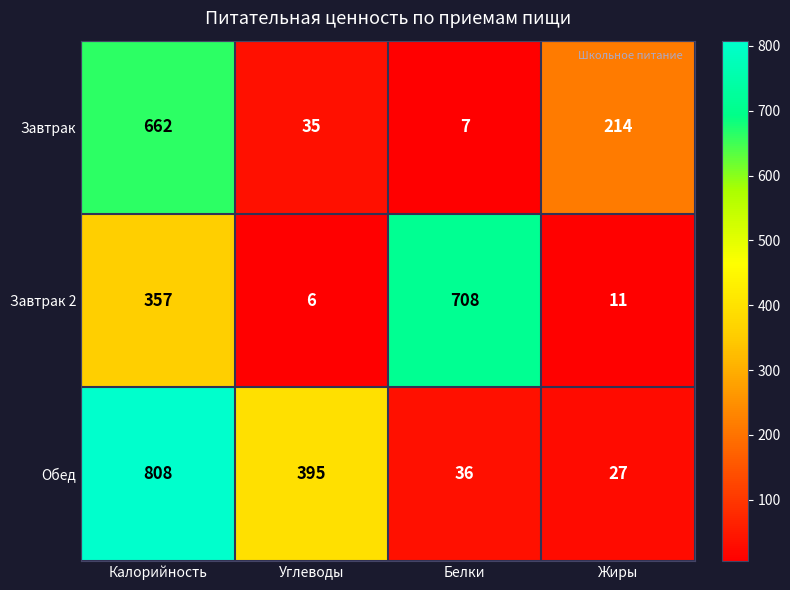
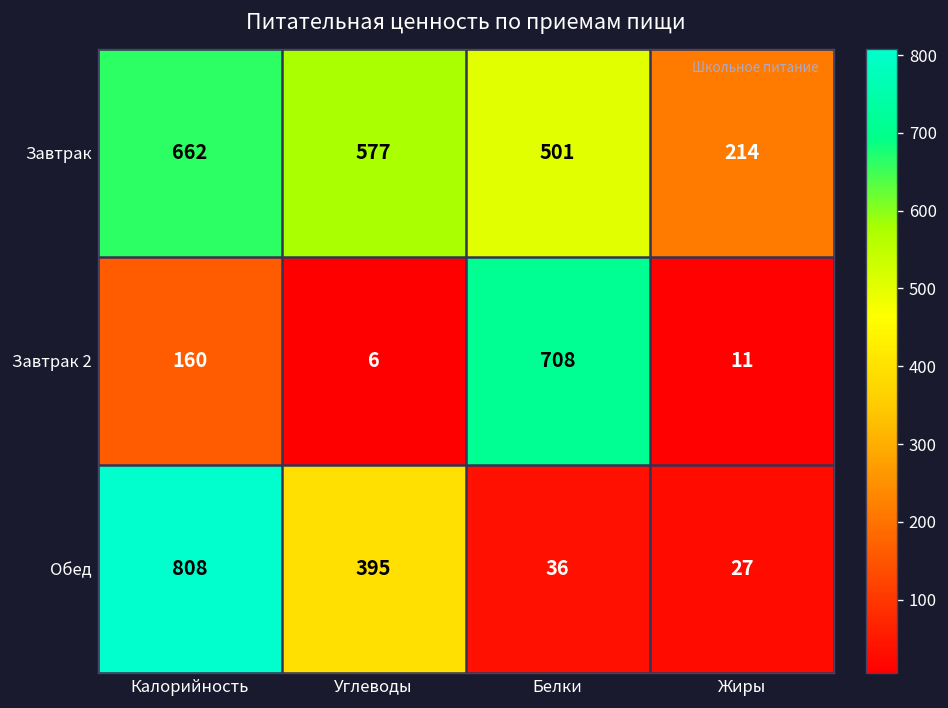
Завтрак, Углеводы: 35 -> 577
Завтрак, Белки: 7 -> 501
Завтрак 2, Калорийность: 357 -> 160
